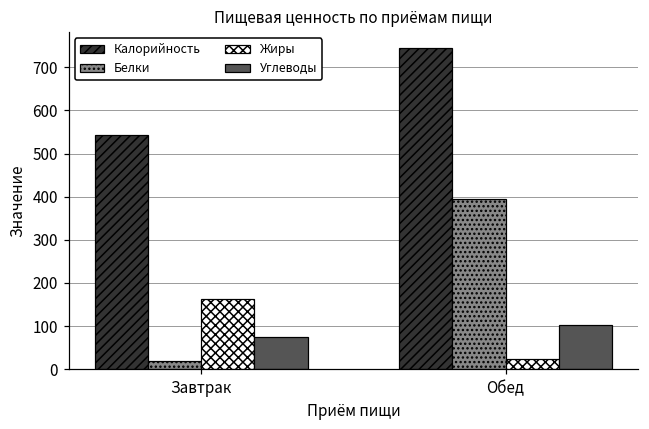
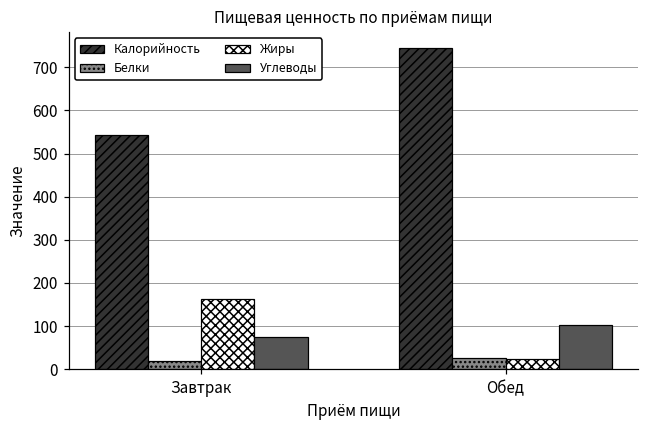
Белки, Обед: 400 -> 30
